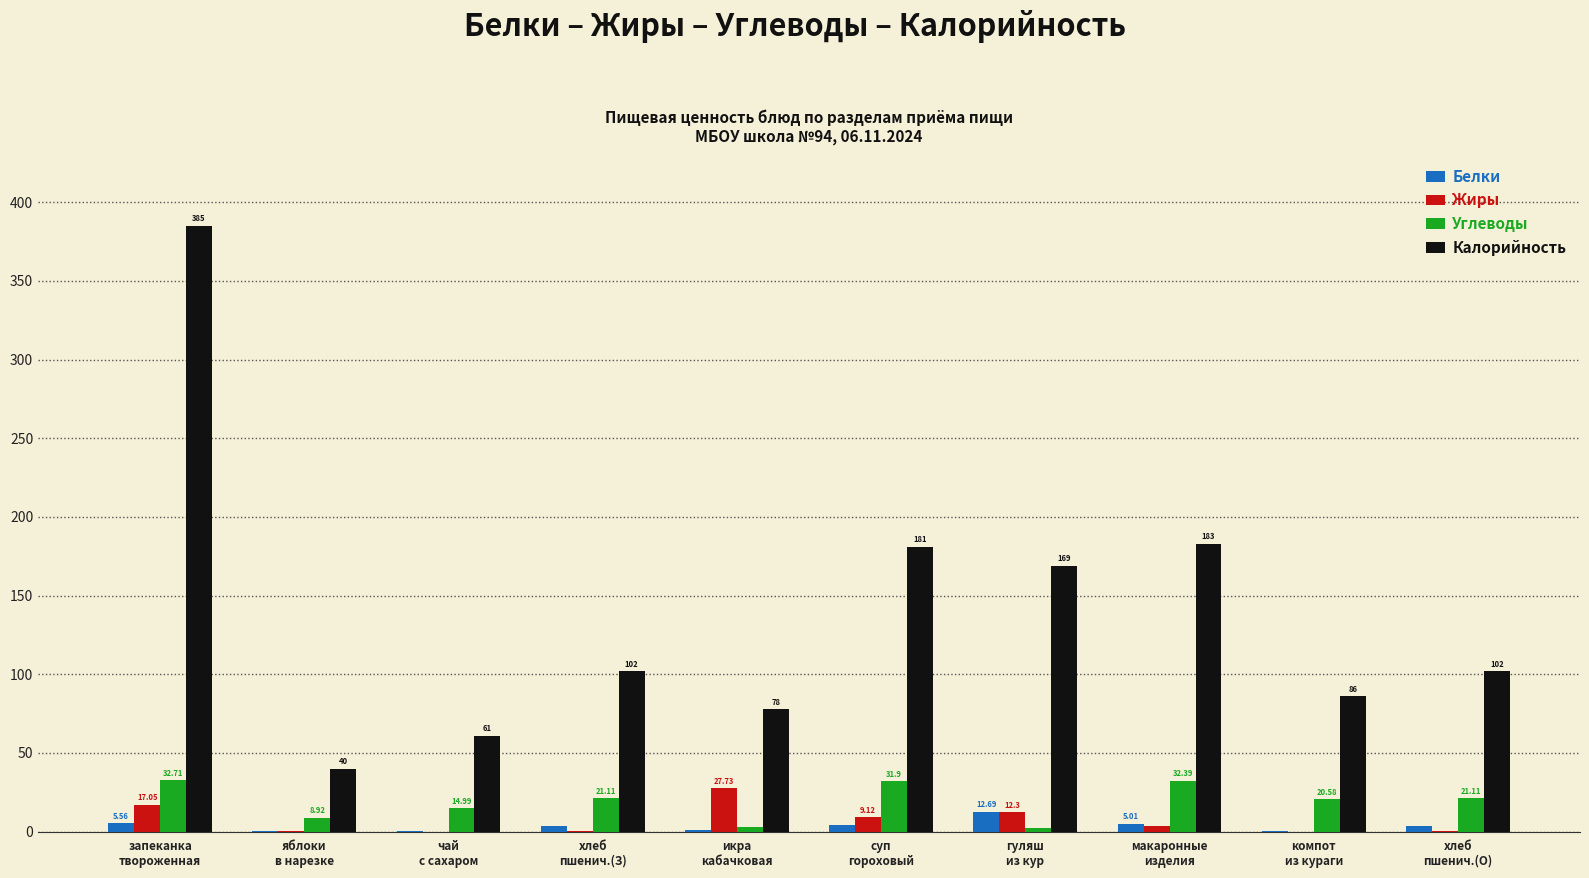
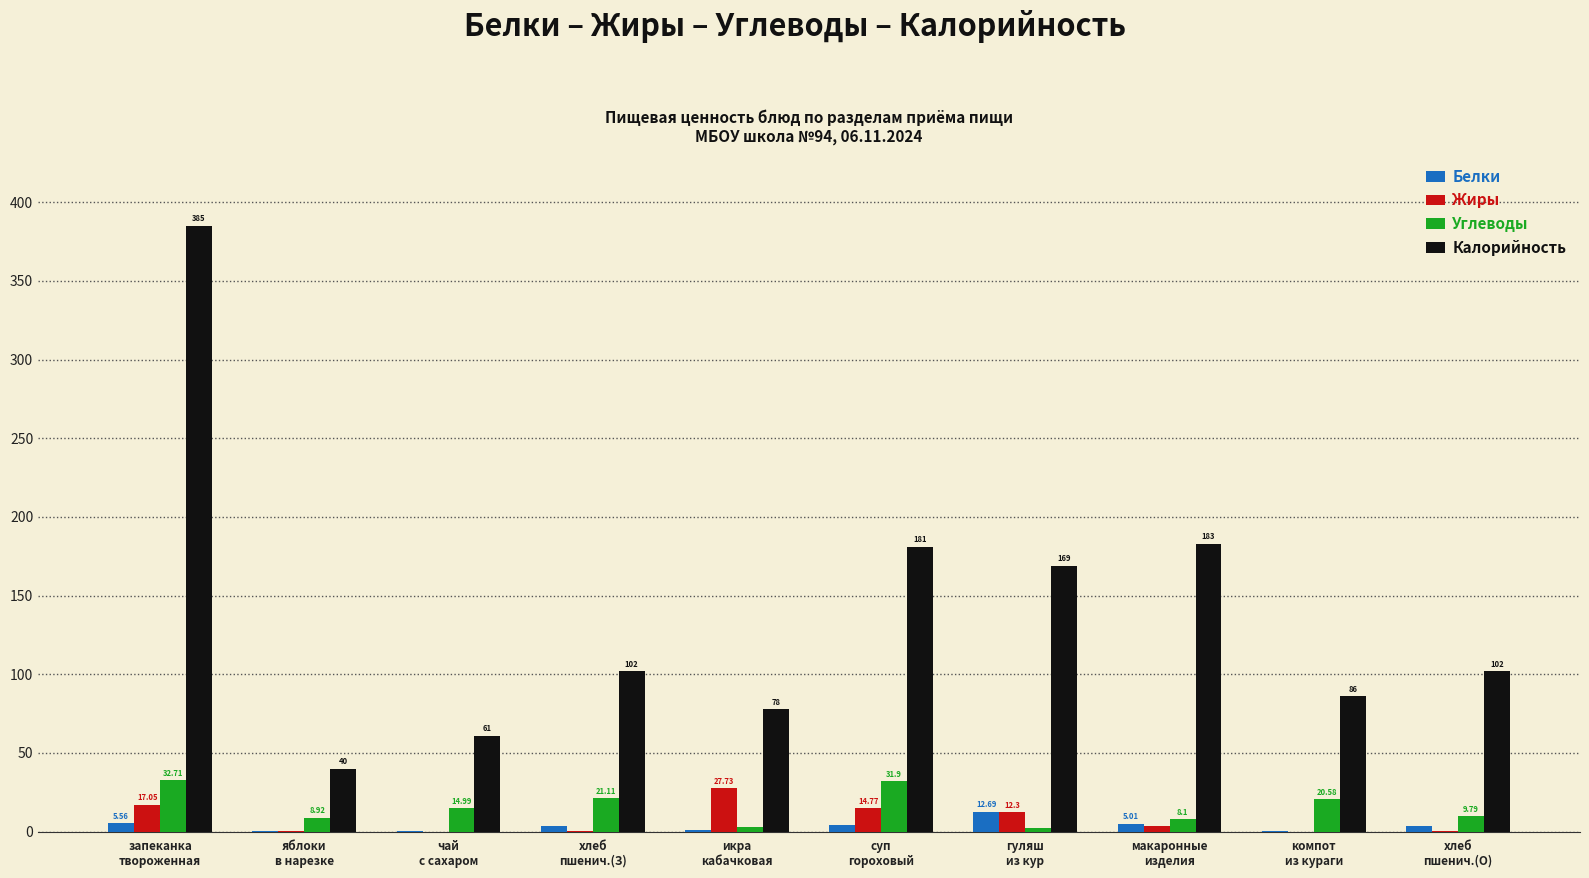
Жиры, суп гороховый: 9.12 -> 14.77
Углеводы, макаронные изделия: 32.39 -> 8.1
Углеводы, хлеб пшенич.(О): 21.11 -> 9.79
